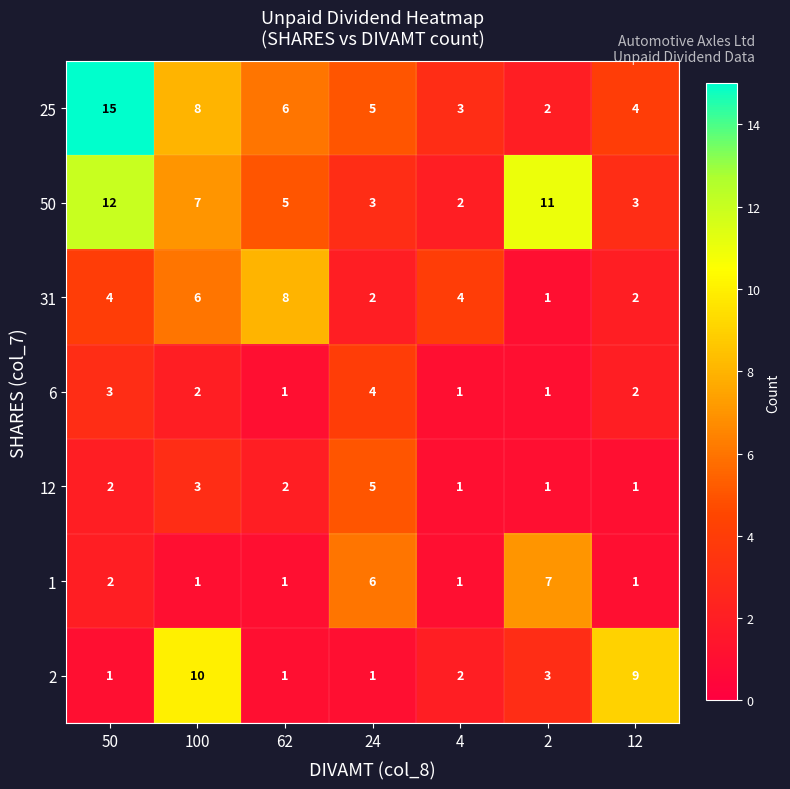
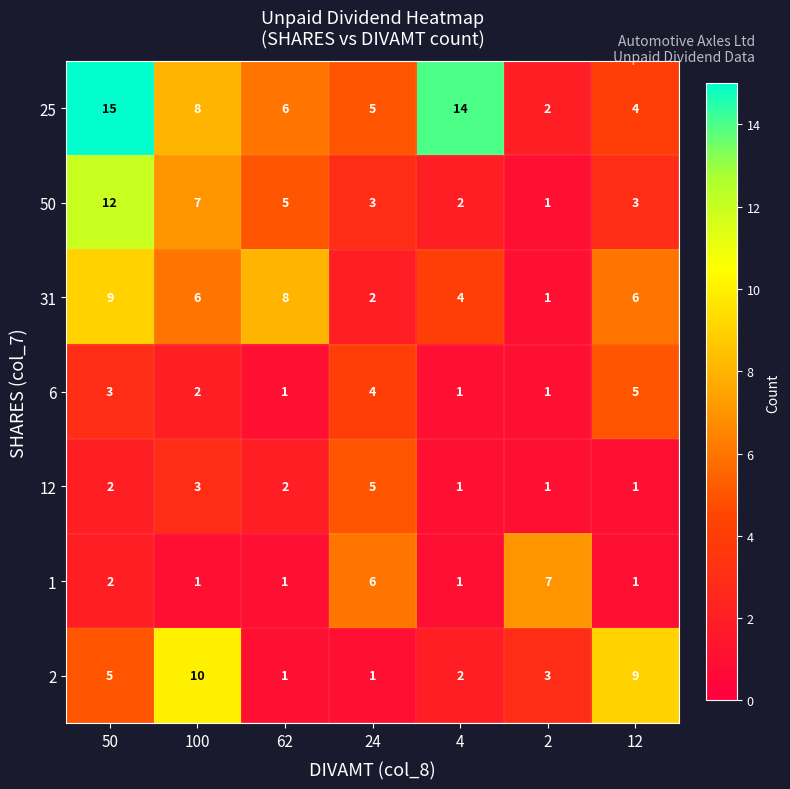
25, 4: 3 -> 14
50, 2: 11 -> 1
31, 50: 4 -> 9
31, 12: 2 -> 6
6, 12: 2 -> 5
2, 50: 1 -> 5
